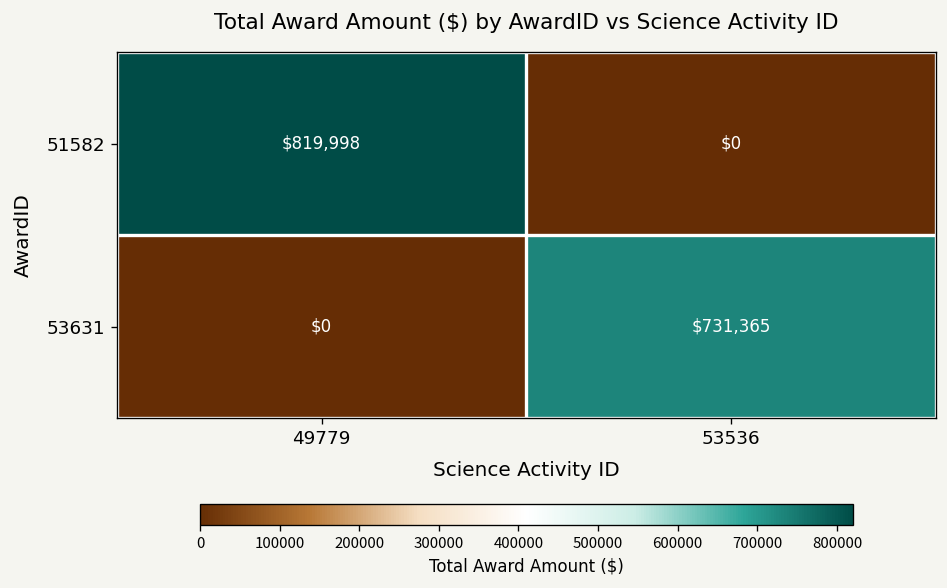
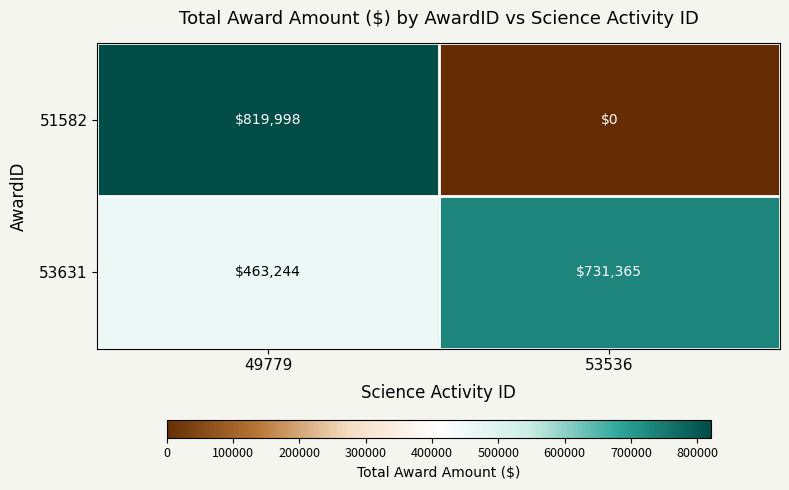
53631, 49779: $0 -> $463,244
